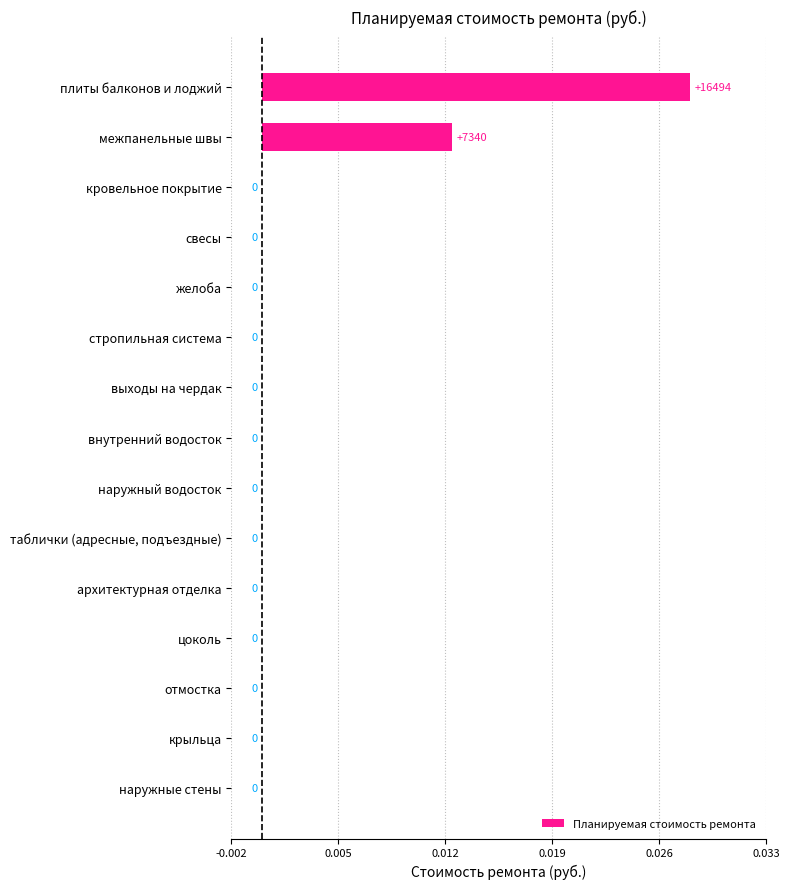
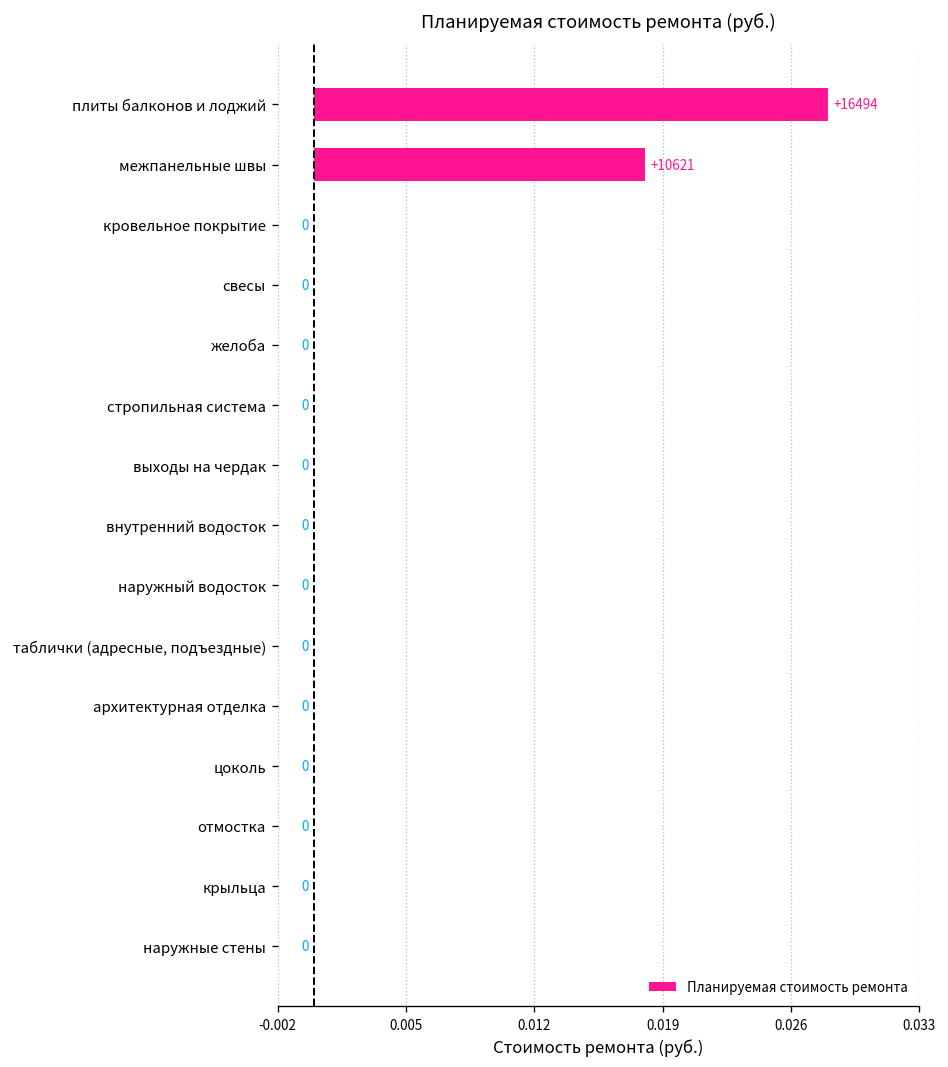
межпанельные швы: +7340 -> +10621
